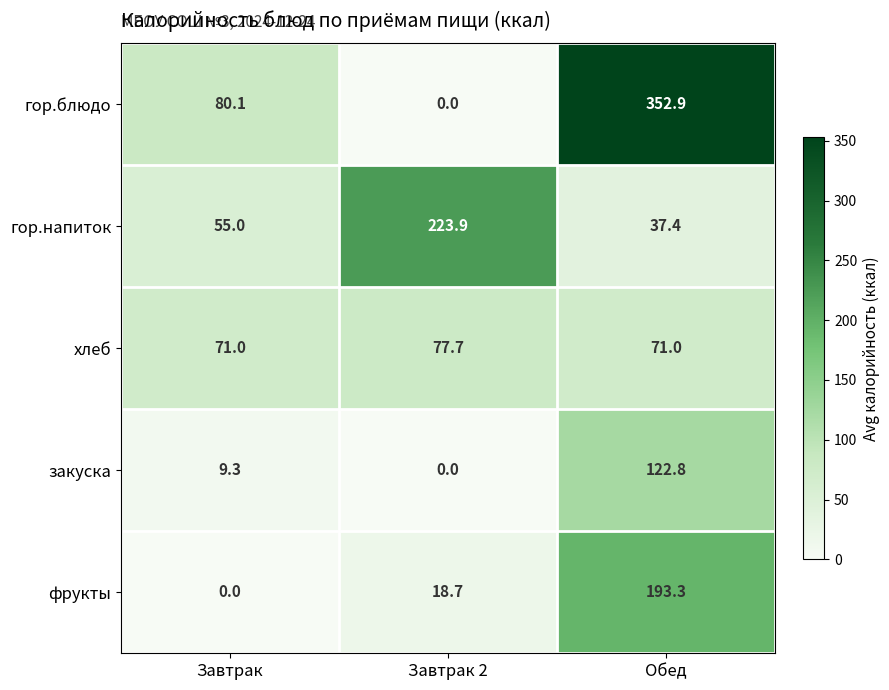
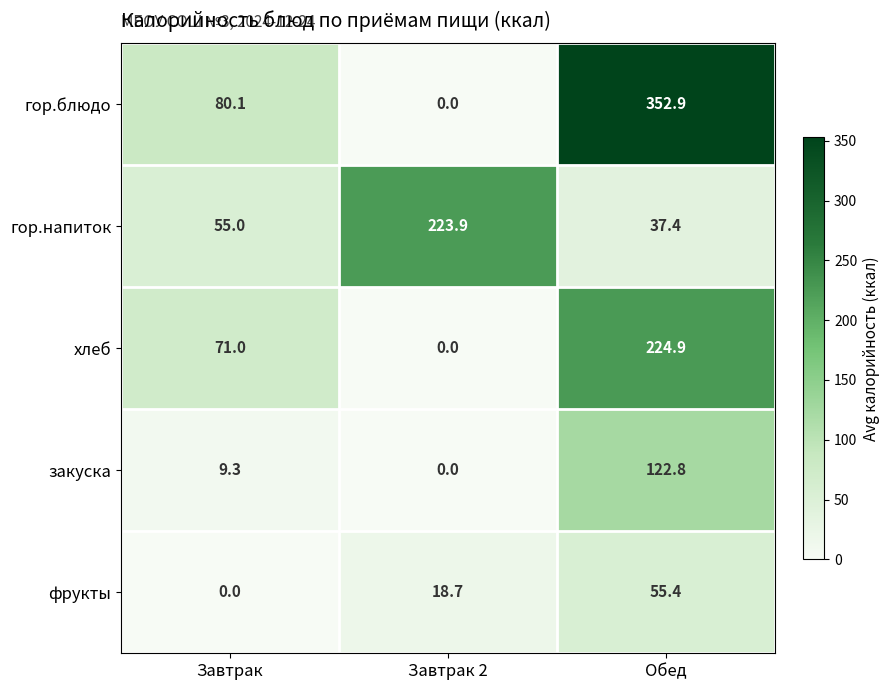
хлеб, Завтрак 2: 77.7 -> 0.0
хлеб, Обед: 71.0 -> 224.9
фрукты, Обед: 193.3 -> 55.4
